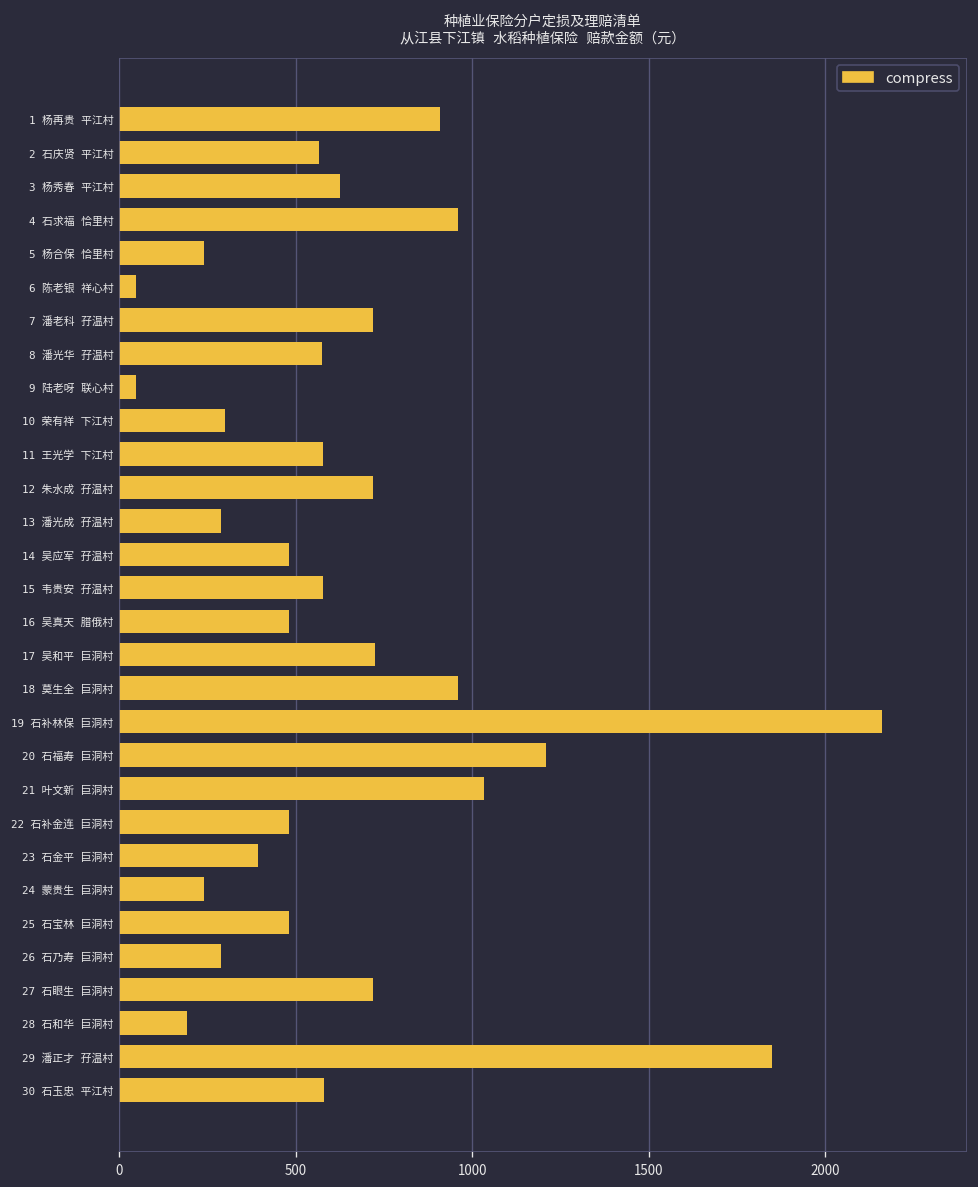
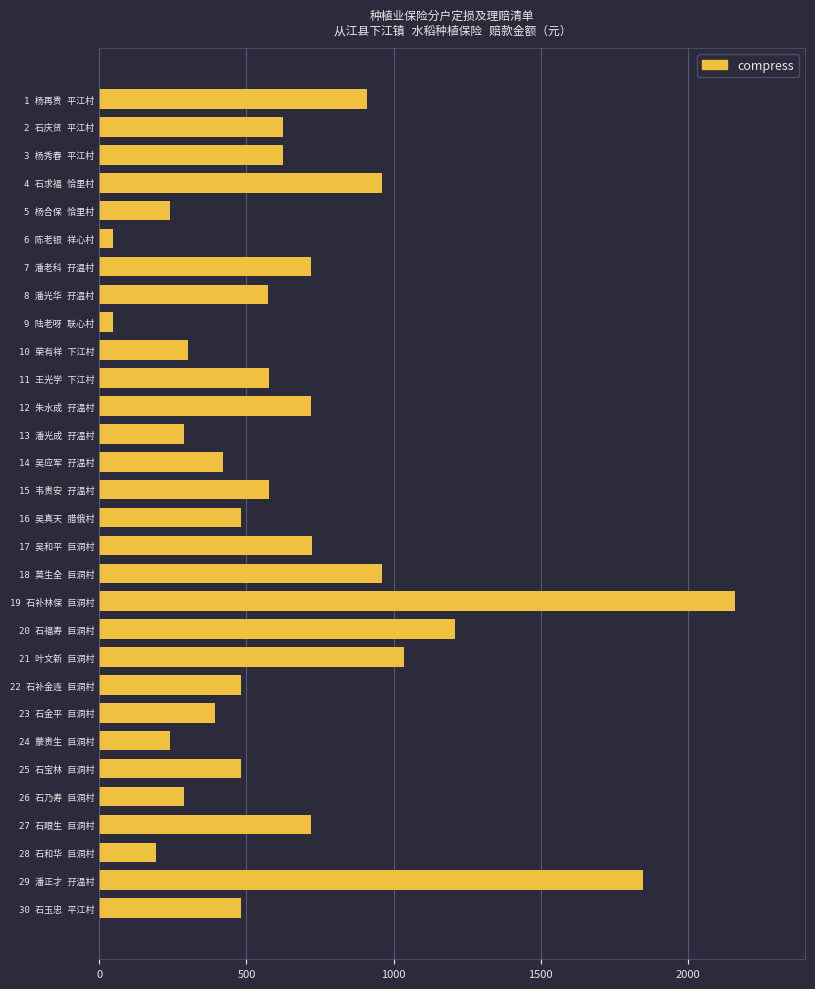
2 石庆贤 平江村: 570 -> 620
14 吴应军 孖温村: 480 -> 420
30 石玉忠 平江村: 580 -> 480
